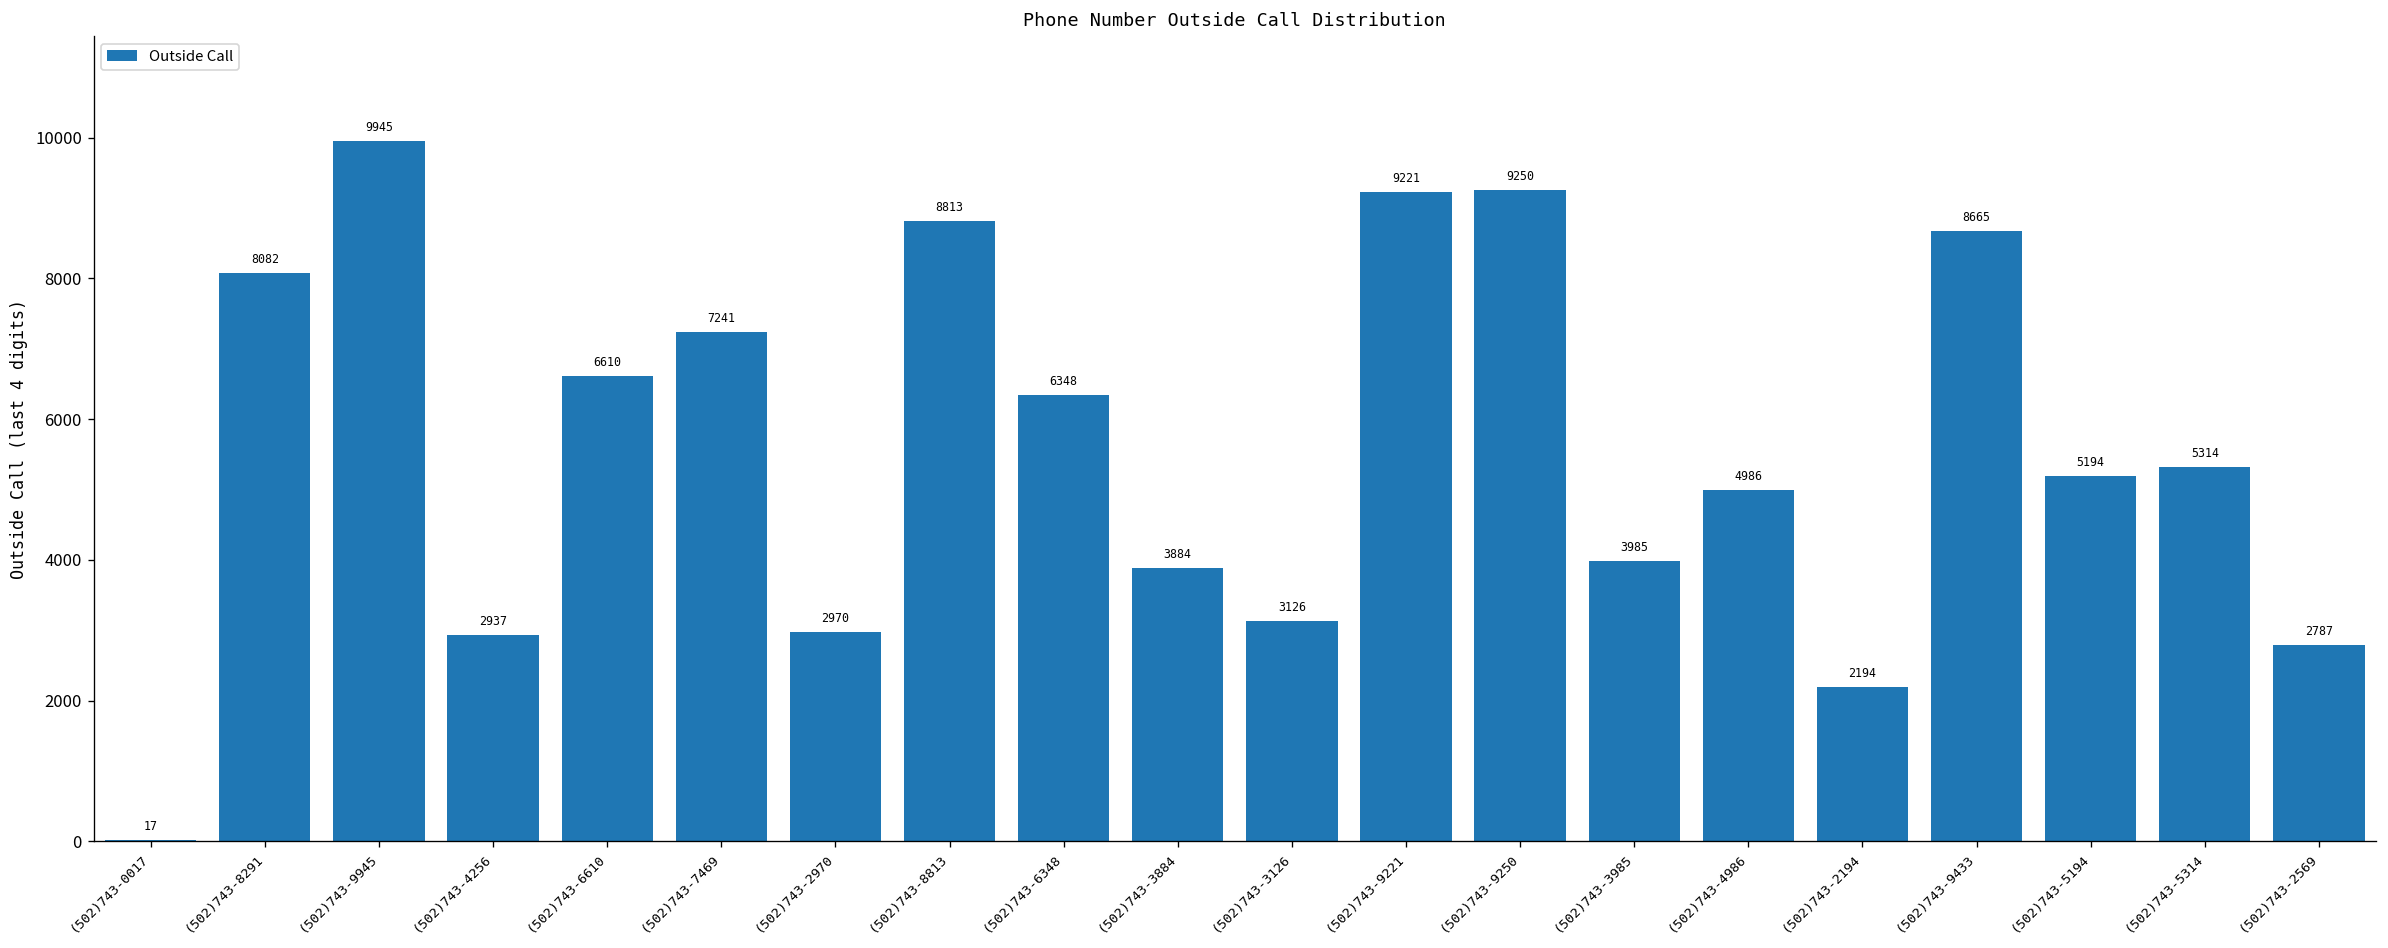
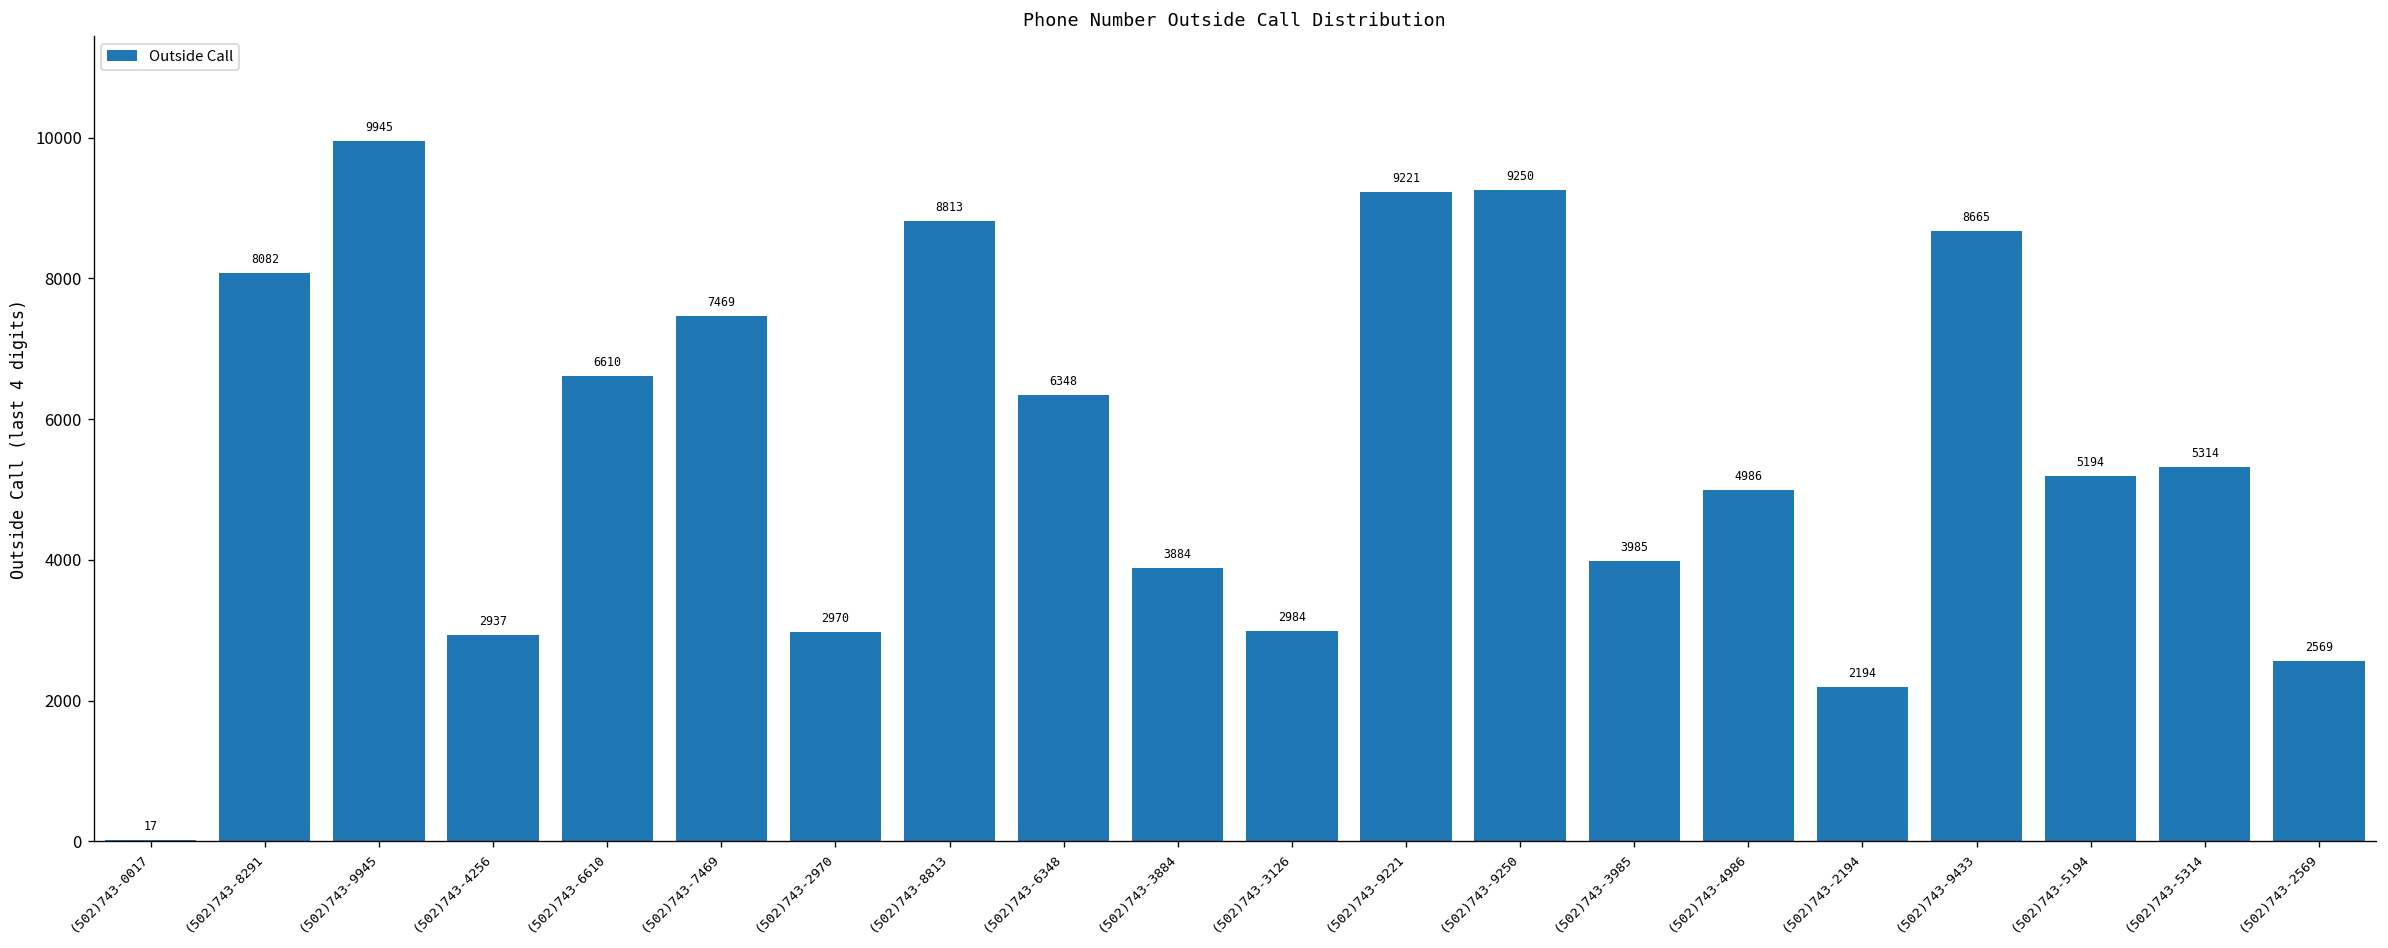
(502)743-7469: 7241 -> 7469
(502)743-3126: 3126 -> 2984
(502)743-2569: 2787 -> 2569
